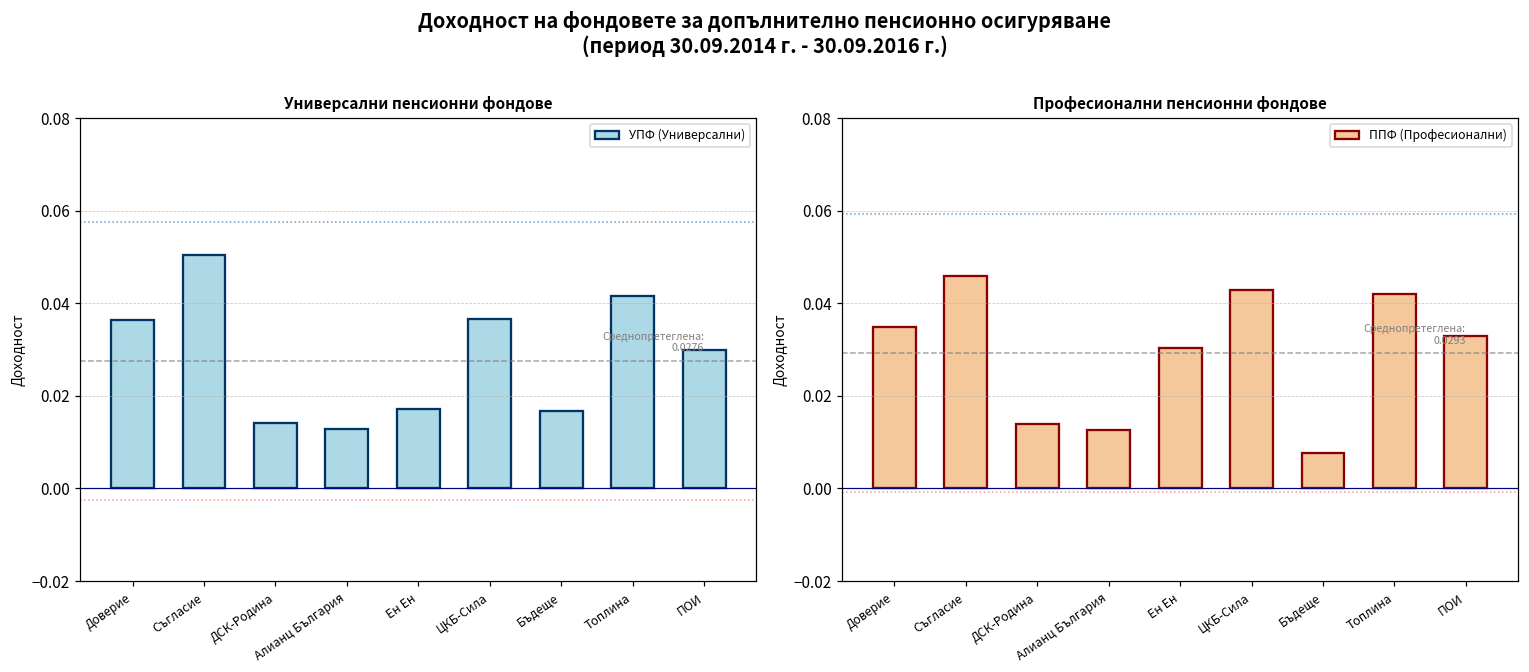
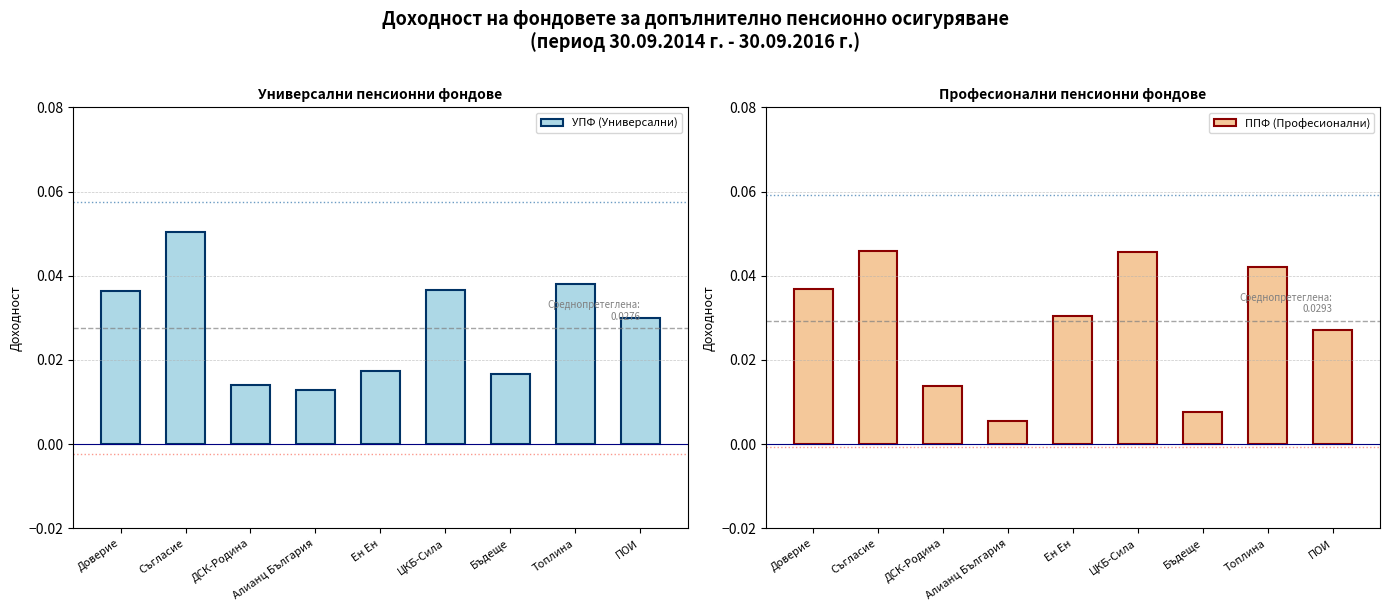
Универсални пенсионни фондове, Топлина: 0.042 -> 0.038
Професионални пенсионни фондове, Доверие: 0.035 -> 0.037
Професионални пенсионни фондове, Алианц България: 0.013 -> 0.005
Професионални пенсионни фондове, ЦКБ-Сила: 0.043 -> 0.046
Професионални пенсионни фондове, ПОИ: 0.033 -> 0.027
